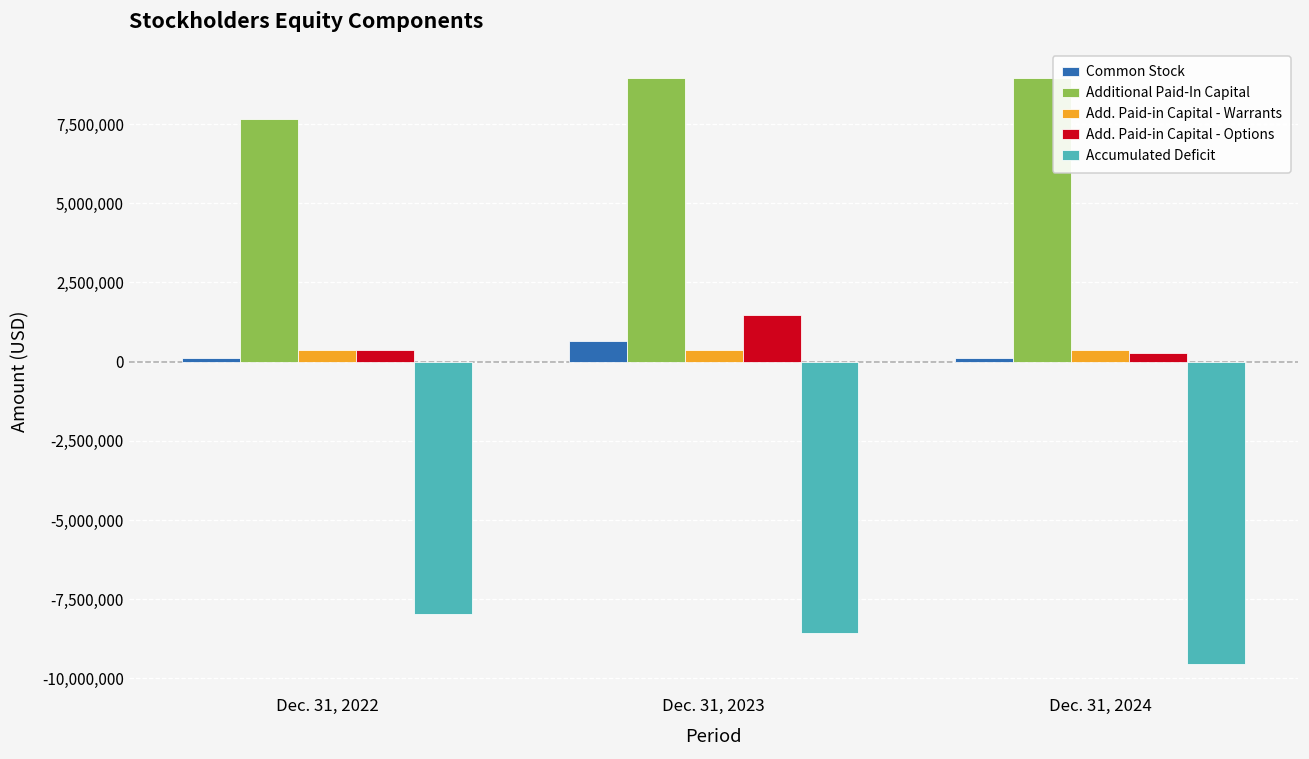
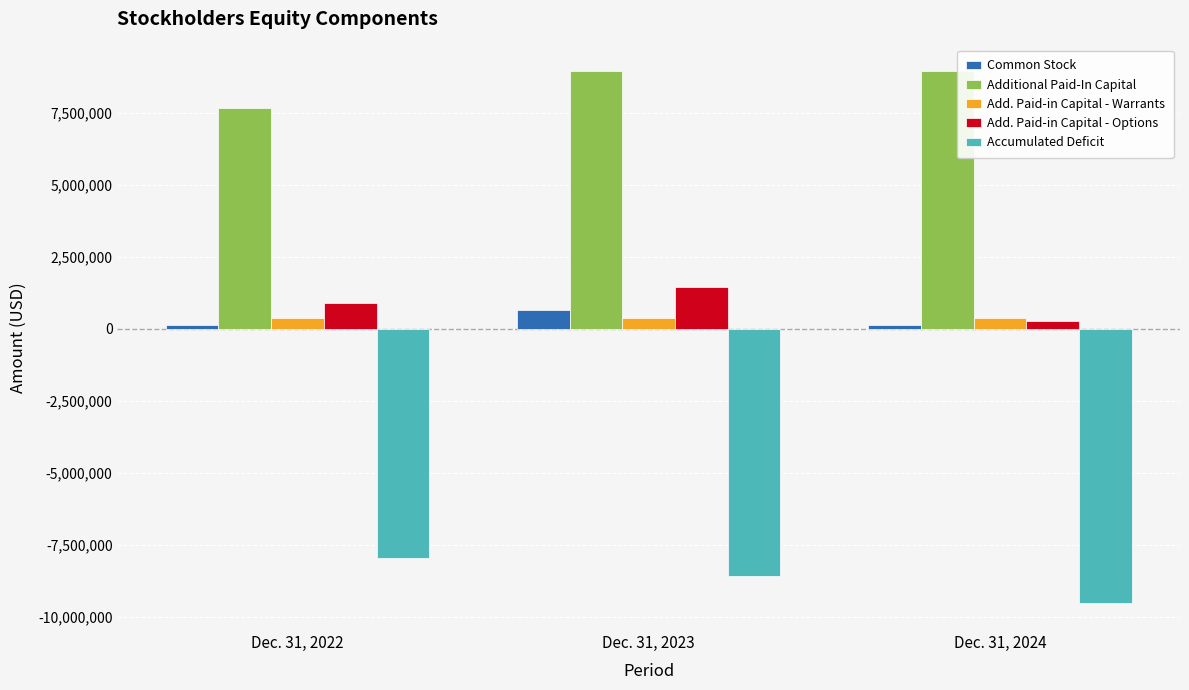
Add. Paid-in Capital - Options, Dec. 31, 2022: 400,000 -> 900,000
